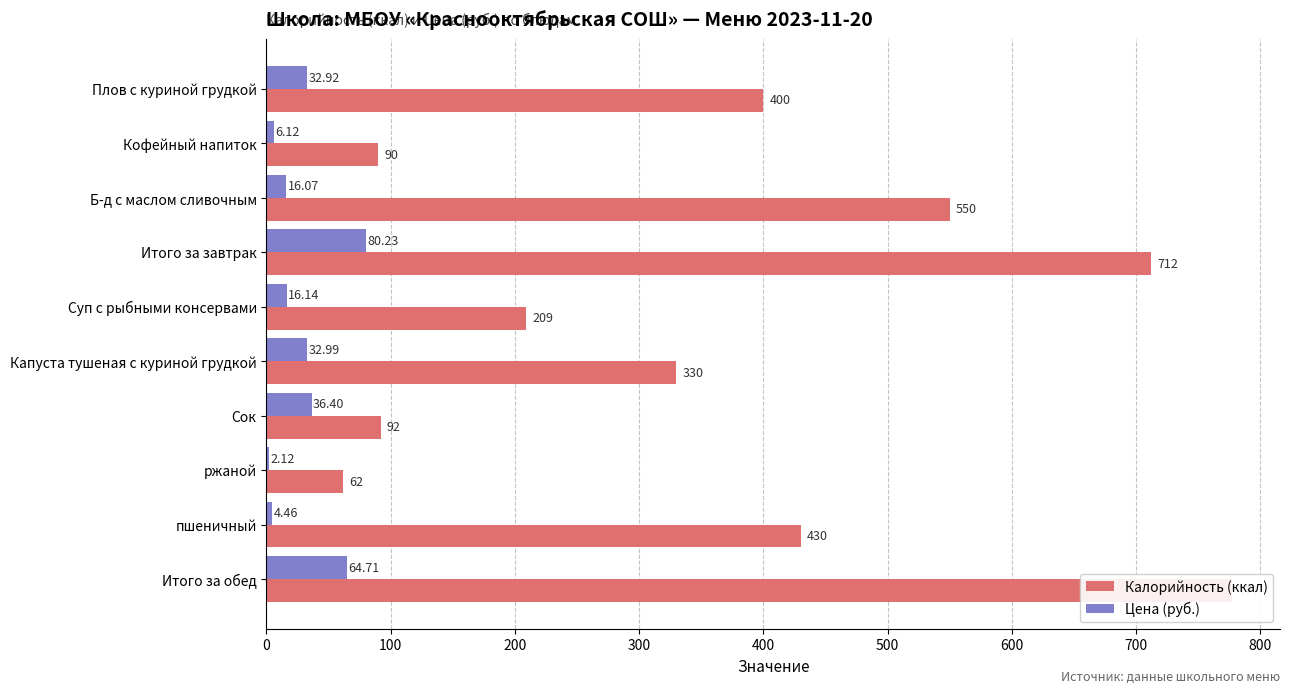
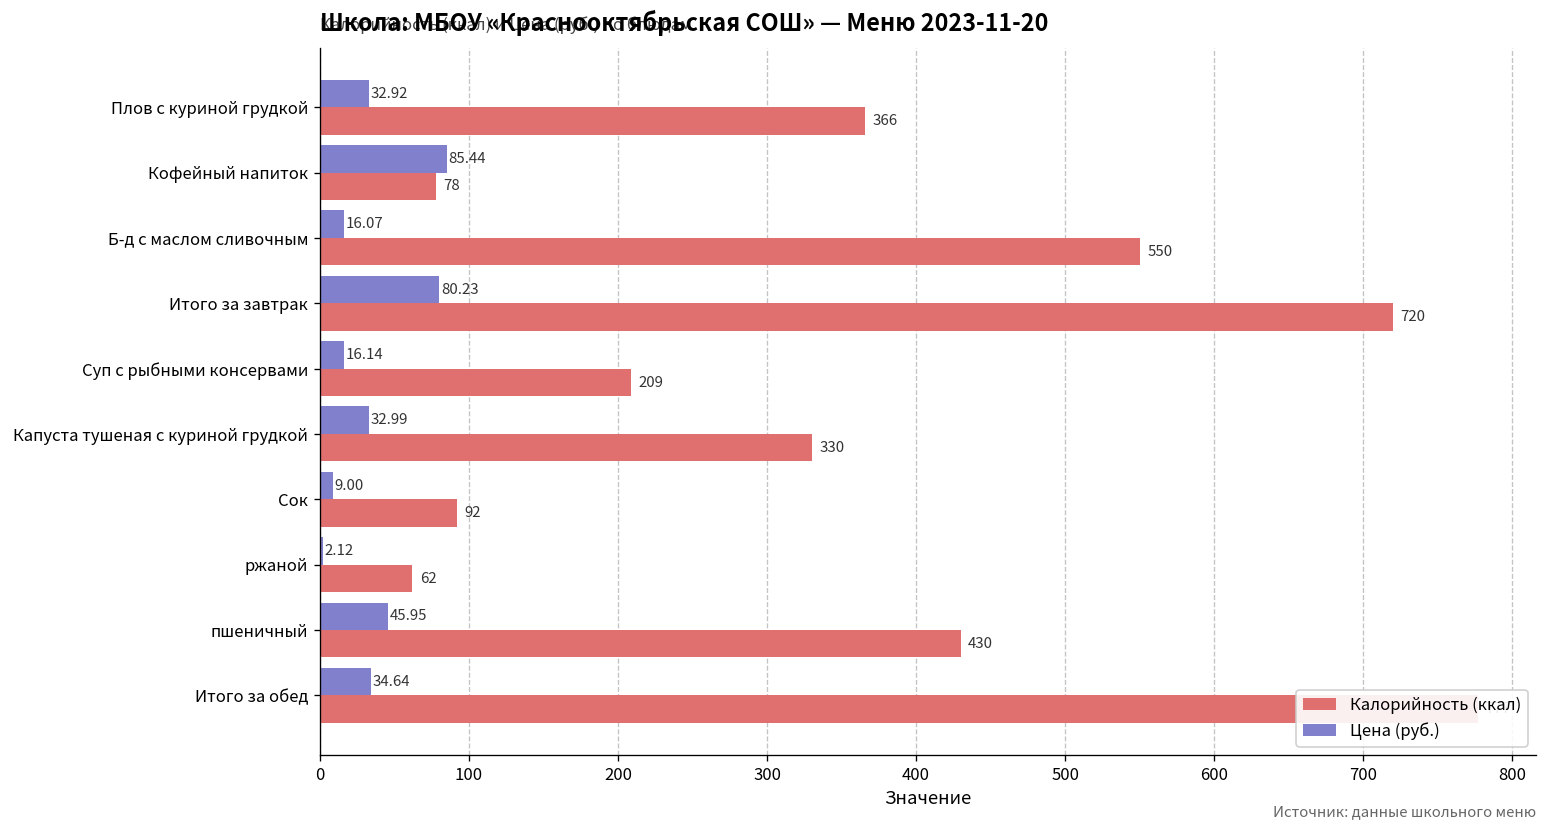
Калорийность (ккал), Плов с куриной грудкой: 400 -> 366
Цена (руб.), Кофейный напиток: 6.12 -> 85.44
Калорийность (ккал), Кофейный напиток: 90 -> 78
Калорийность (ккал), Итого за завтрак: 712 -> 720
Цена (руб.), Сок: 36.40 -> 9.00
Цена (руб.), пшеничный: 4.46 -> 45.95
Цена (руб.), Итого за обед: 64.71 -> 34.64
